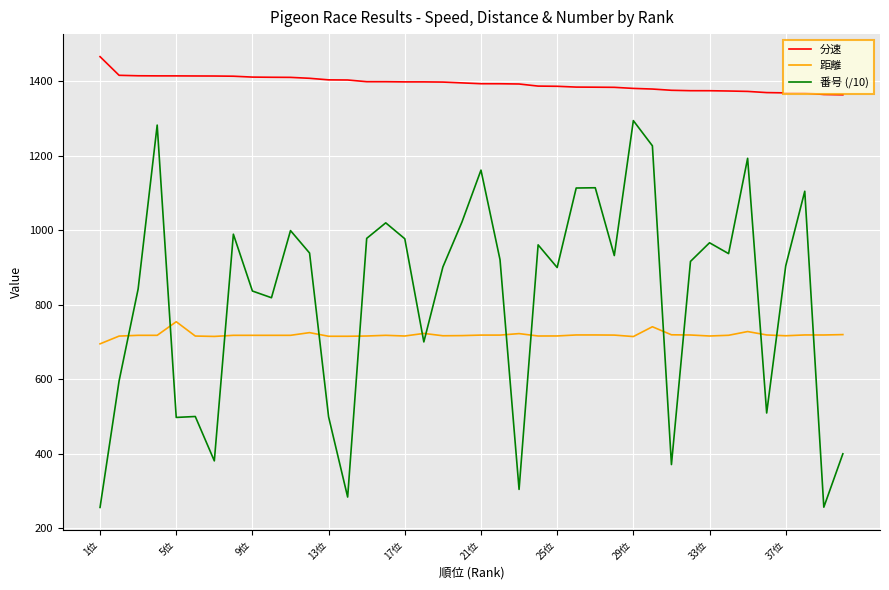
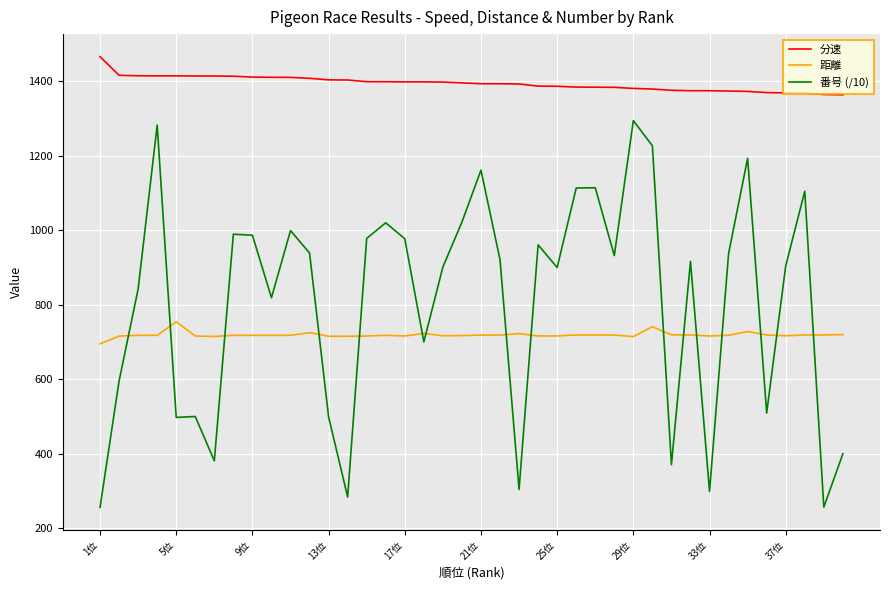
番号 (/10), 9位: 840 -> 990
番号 (/10), 33位: 970 -> 300
